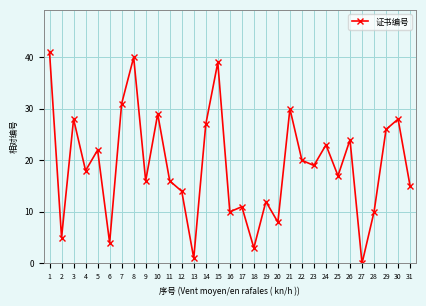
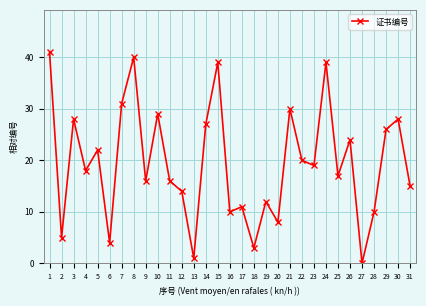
24: 23 -> 39
